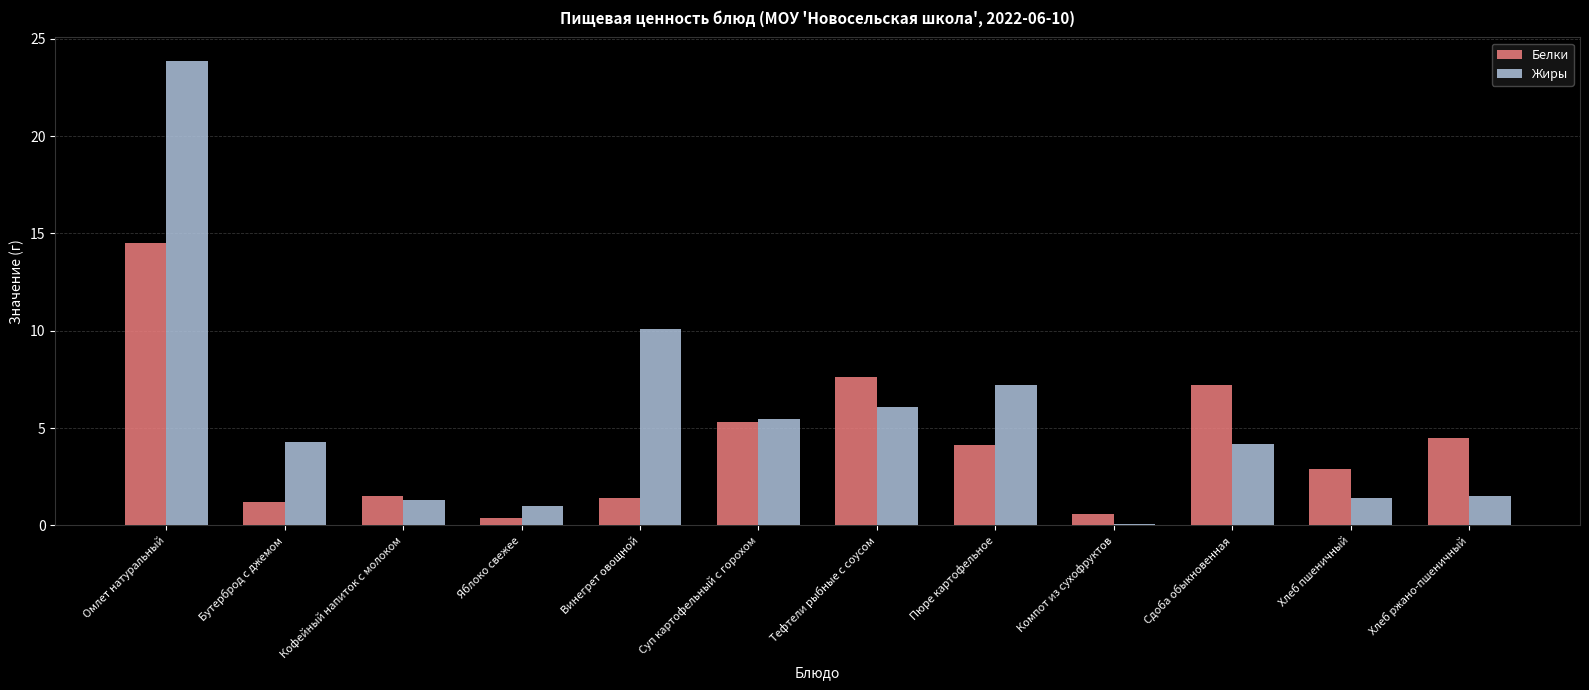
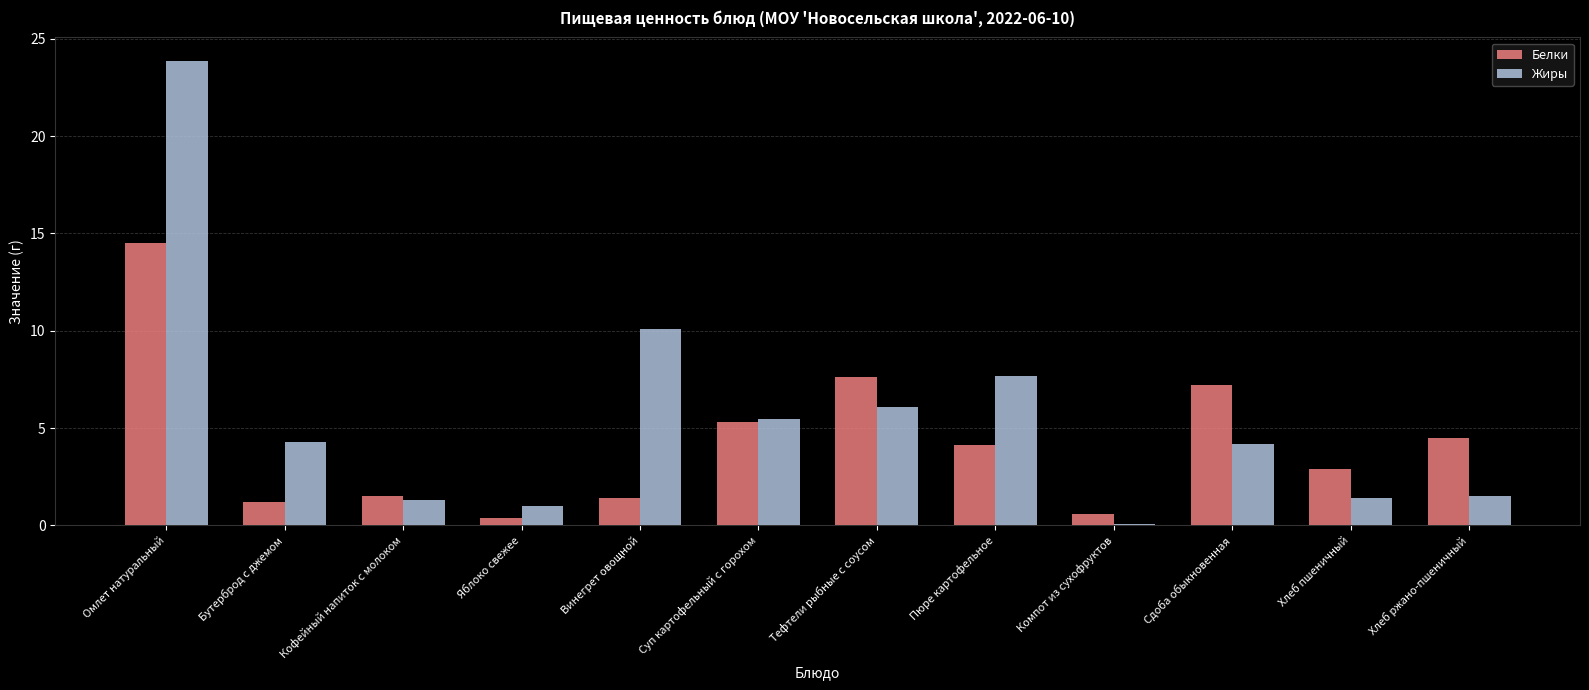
Жиры, Пюре картофельное: 7.2 -> 7.7
